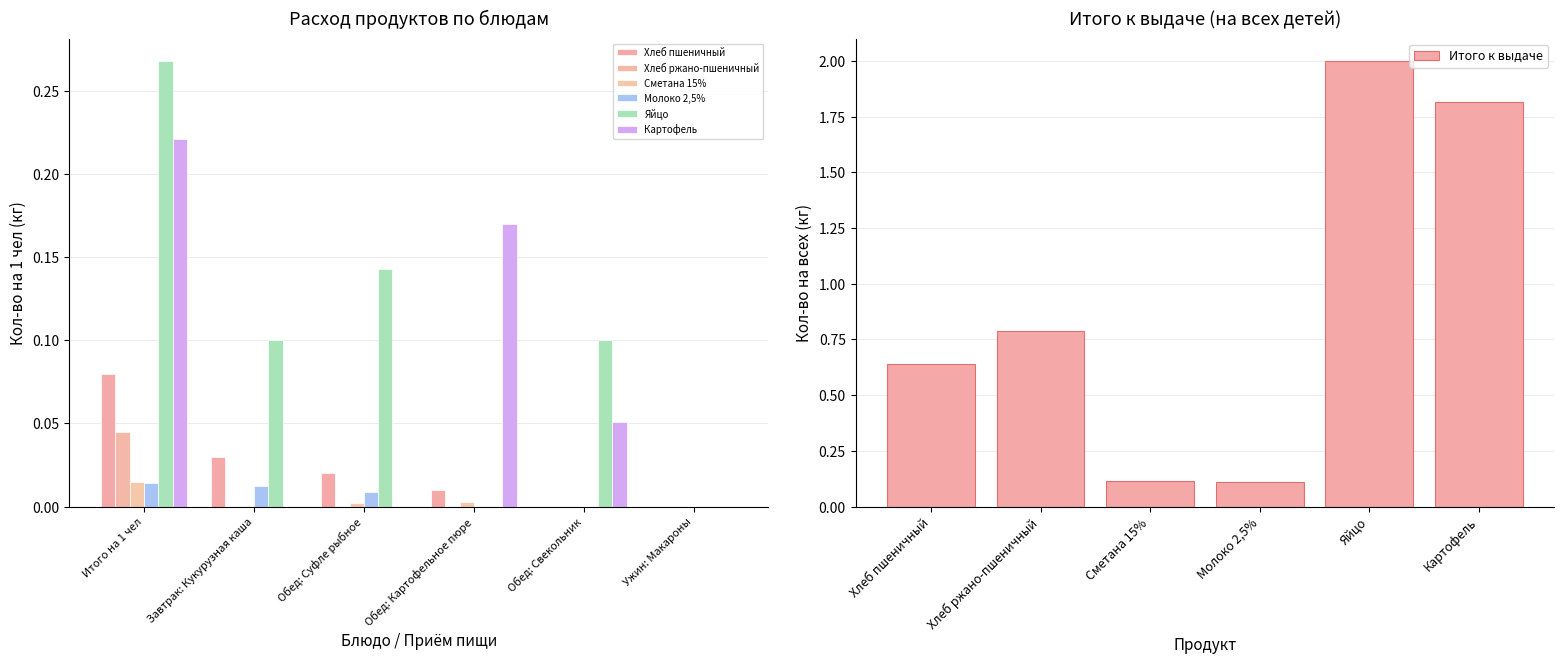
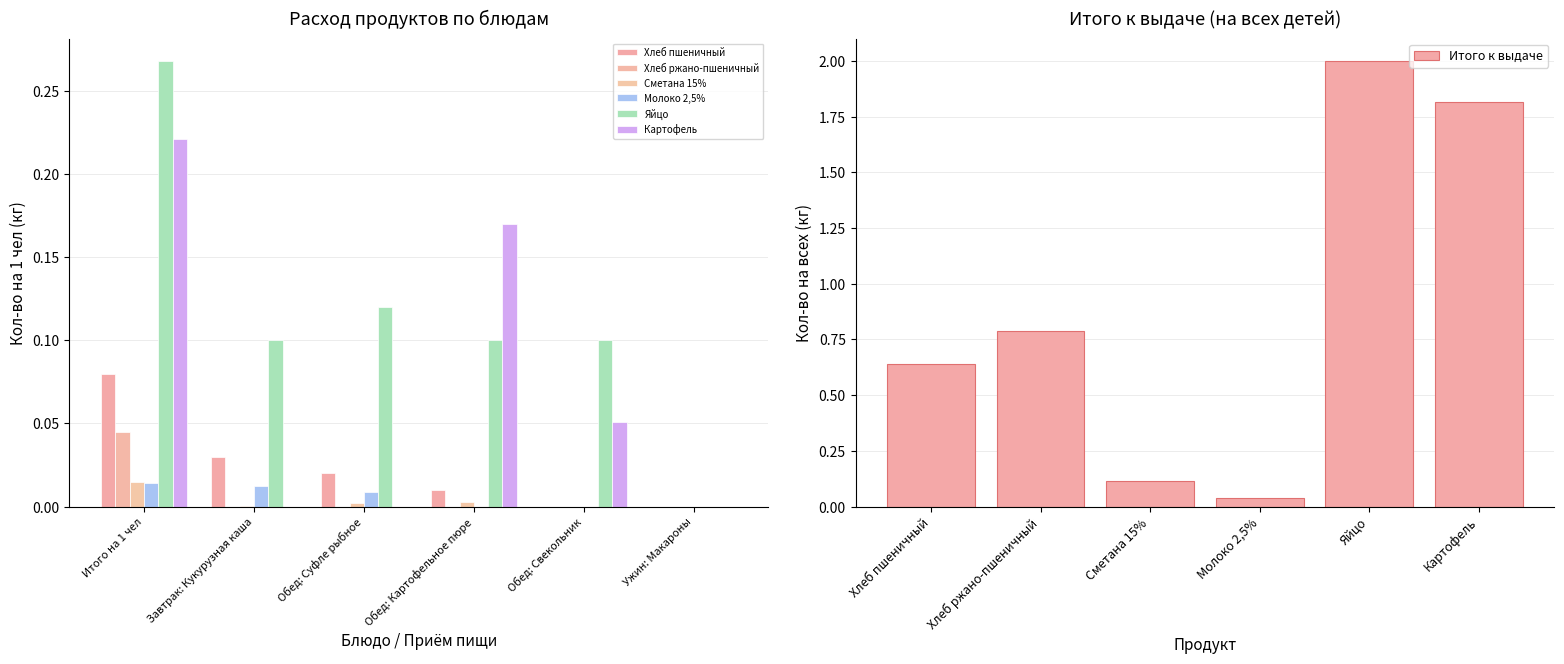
Расход продуктов по блюдам, Яйцо, Обед: Суфле рыбное: 0.143 -> 0.120
Расход продуктов по блюдам, Яйцо, Обед: Картофельное пюре: 0.0 -> 0.1
Итого к выдаче (на всех детей), Молоко 2,5%: 0.11 -> 0.04
